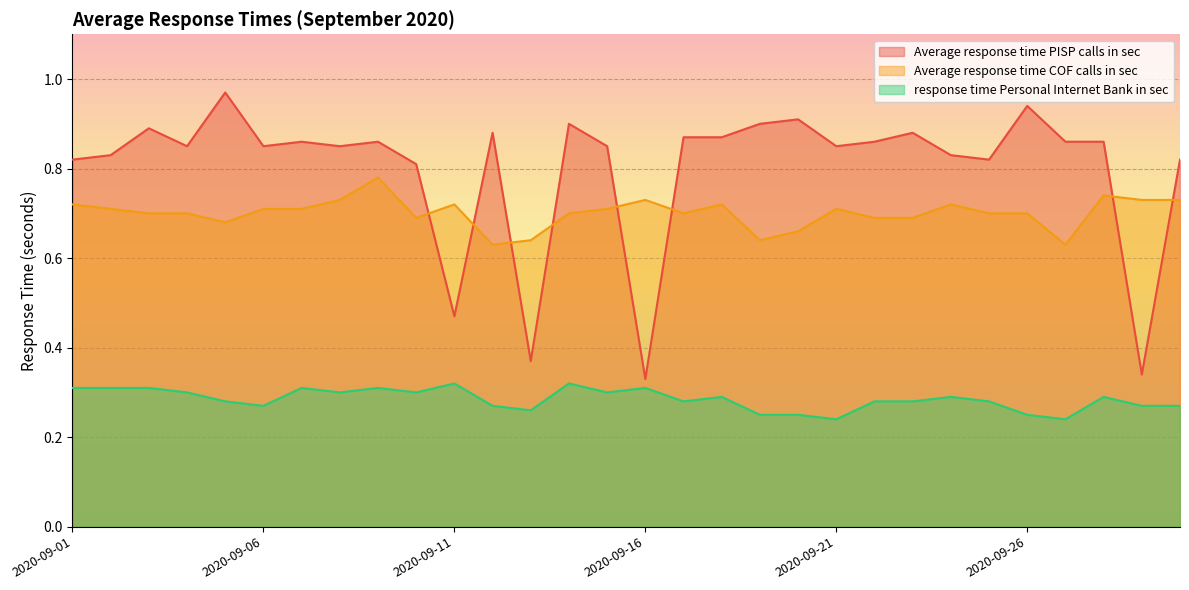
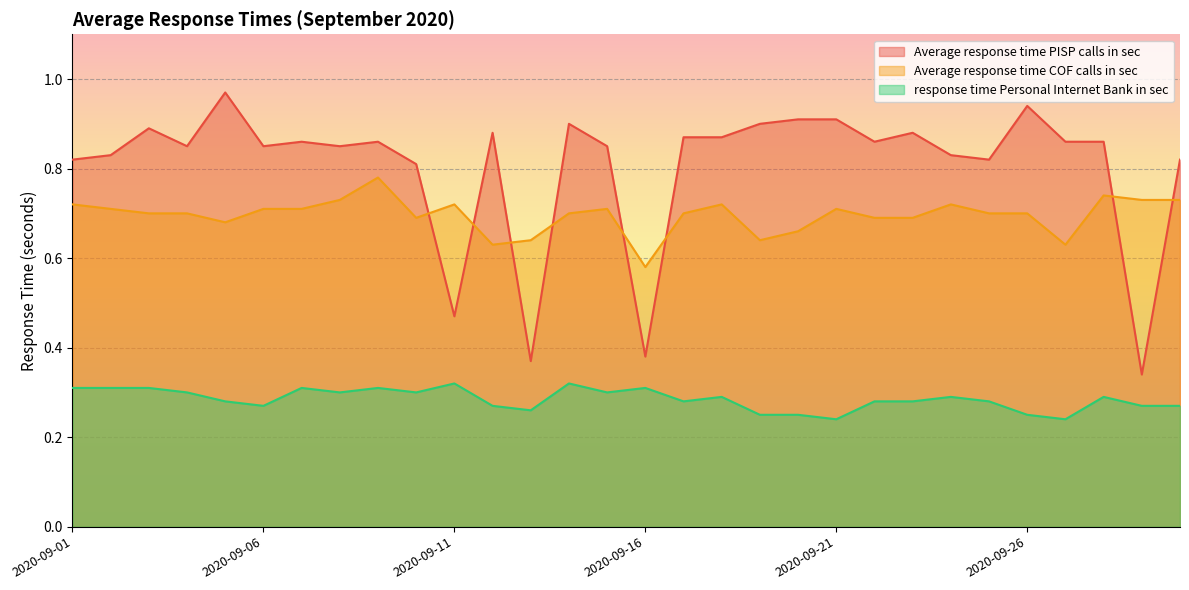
Average response time PISP calls in sec, 2020-09-16: 0.33 -> 0.38
Average response time COF calls in sec, 2020-09-16: 0.73 -> 0.58
Average response time PISP calls in sec, 2020-09-21: 0.85 -> 0.91
